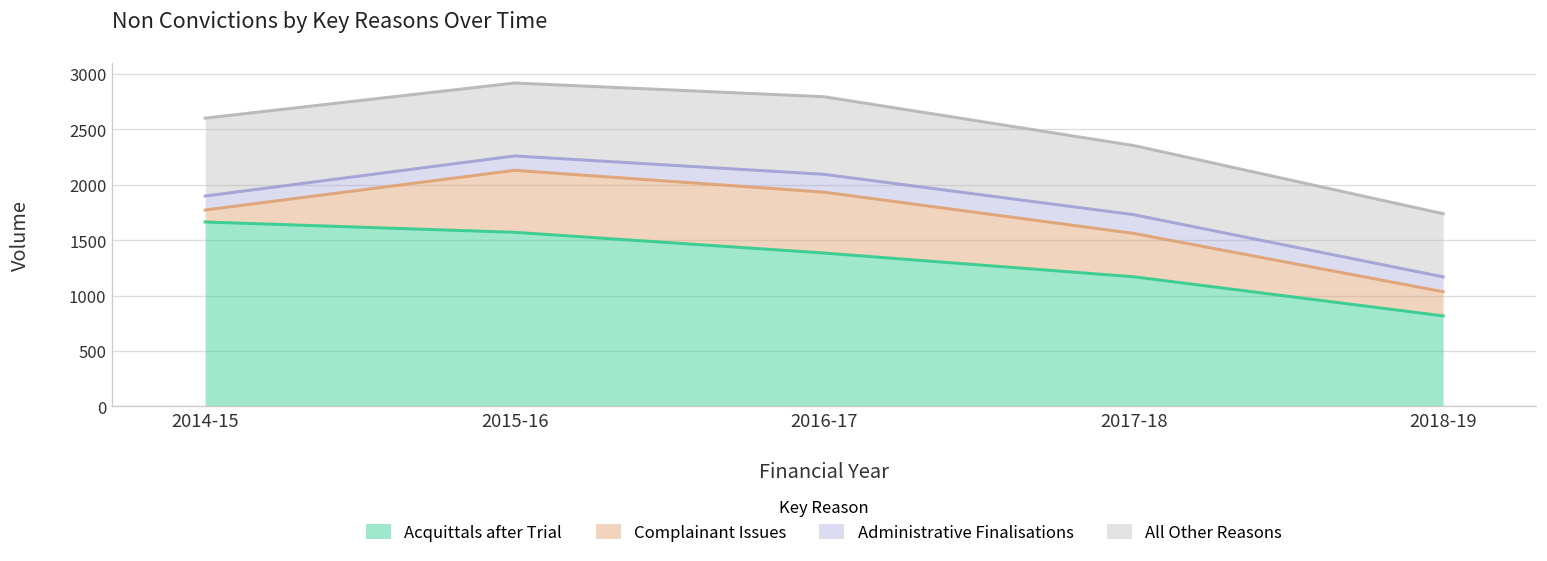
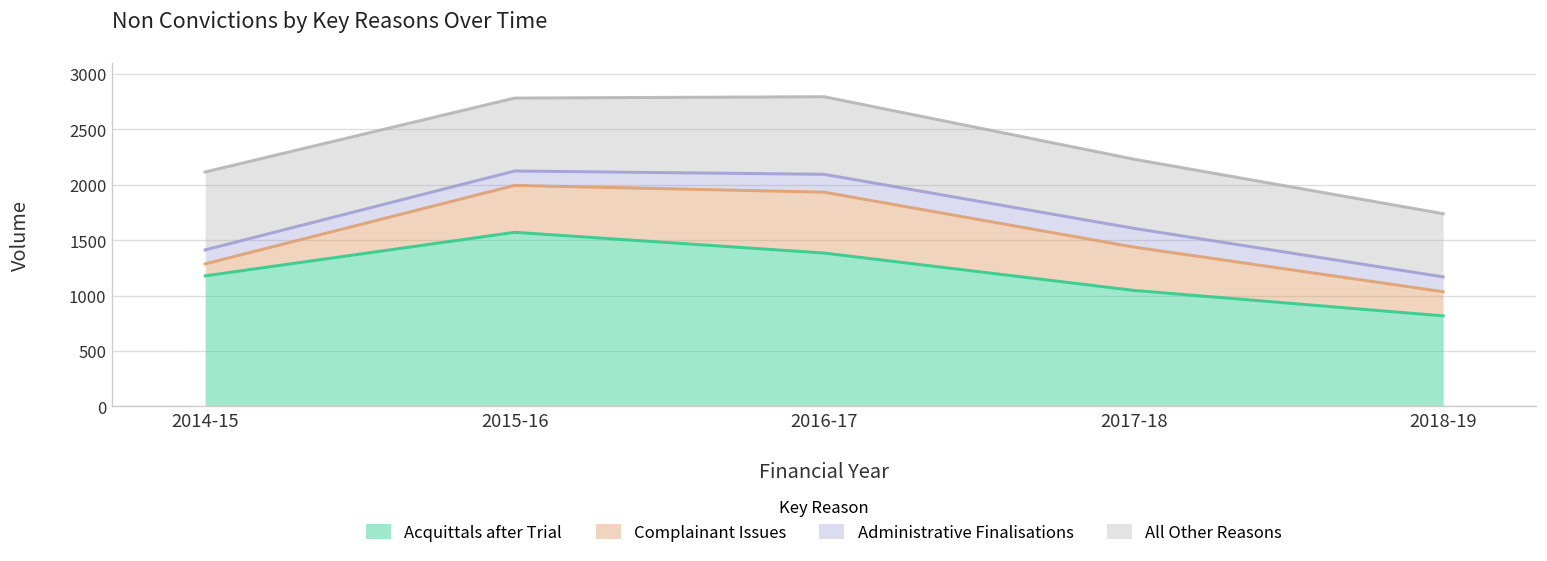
Acquittals after Trial, 2014-15: 1700 -> 1200
Complainant Issues, 2015-16: 600 -> 400
Acquittals after Trial, 2017-18: 1200 -> 1000
